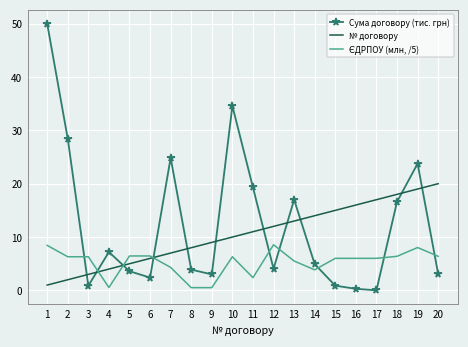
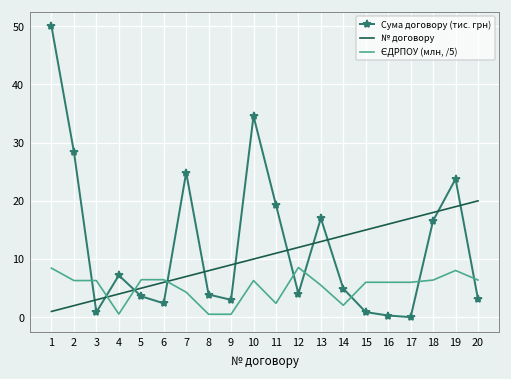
ЄДРПОУ (млн, /5), 14: 4 -> 2
